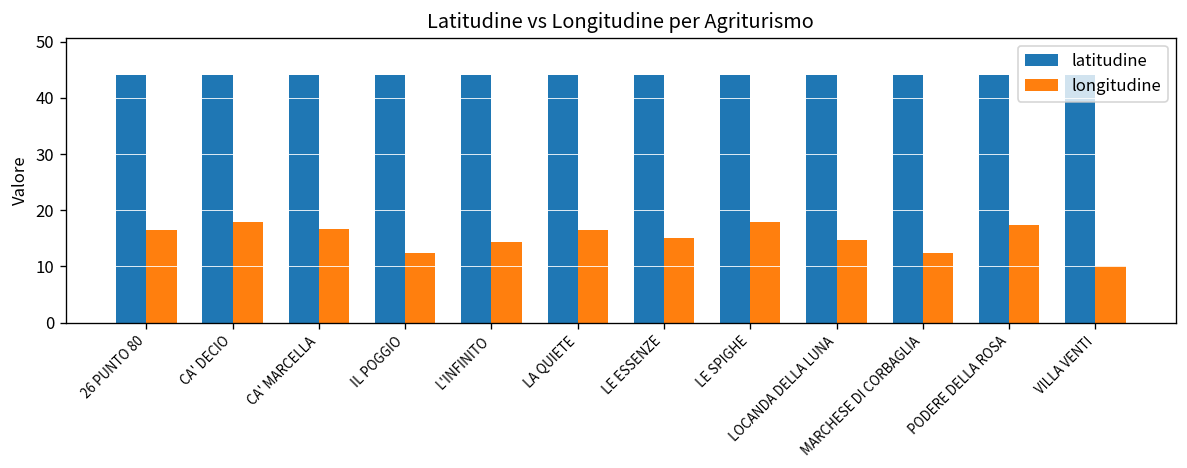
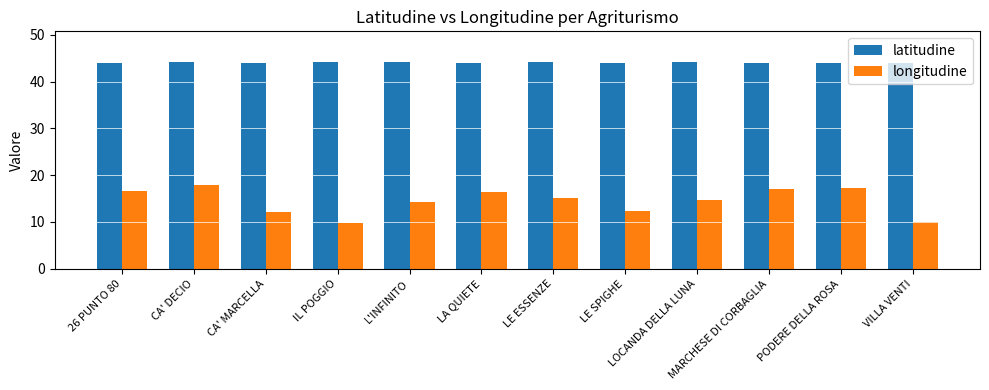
longitudine, CA' MARCELLA: 17 -> 12
longitudine, IL POGGIO: 12 -> 10
longitudine, LE SPIGHE: 18 -> 12
longitudine, MARCHESE DI CORBAGLIA: 12 -> 17
